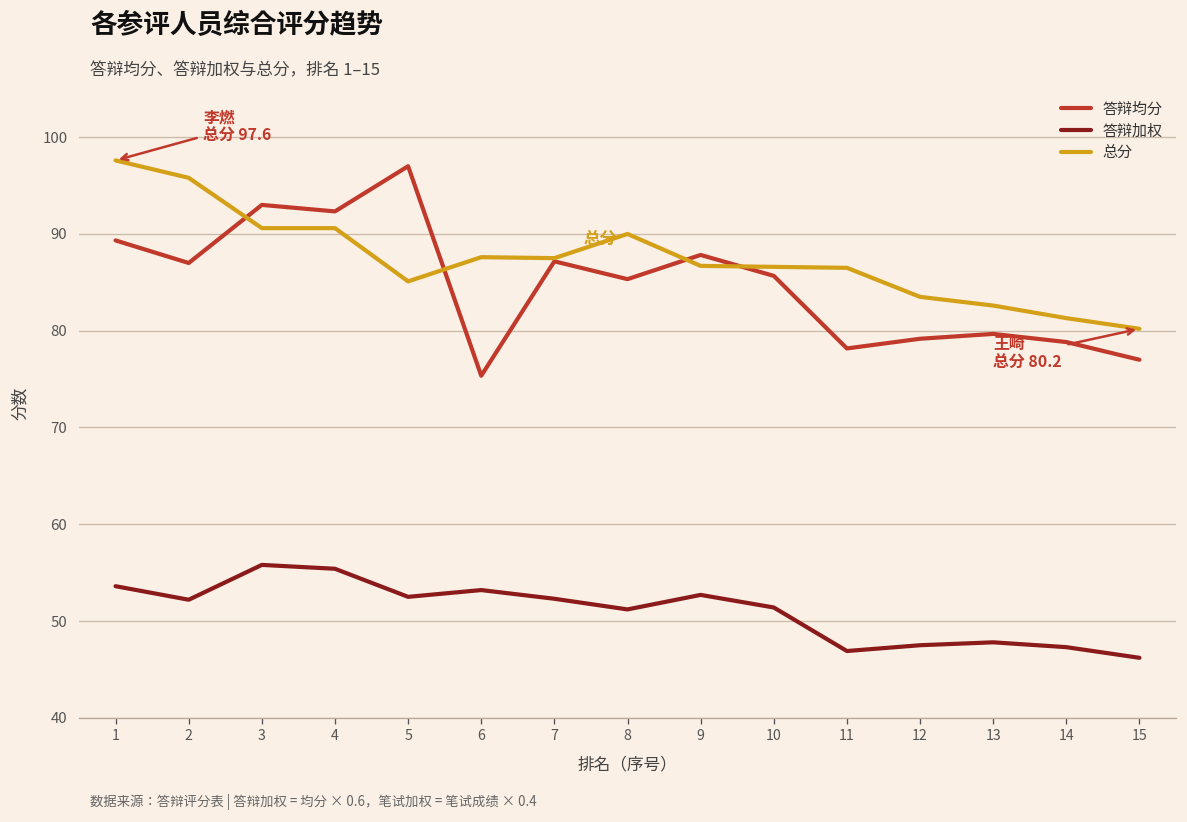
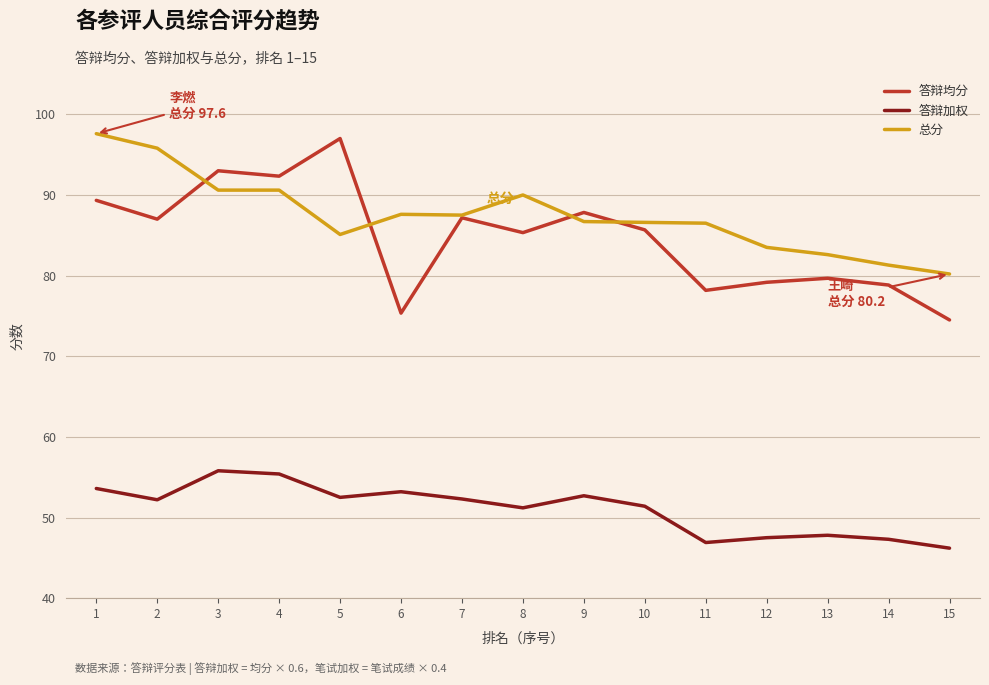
答辩均分, 15: 77 -> 75
